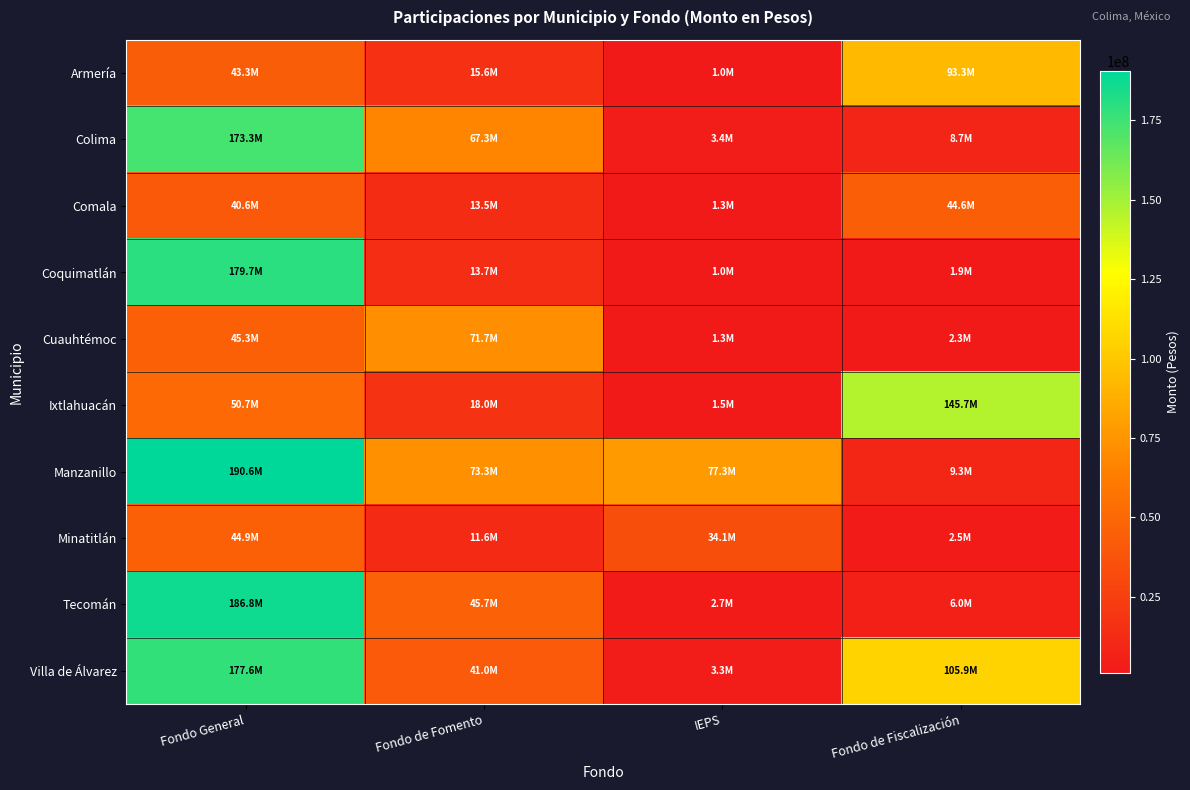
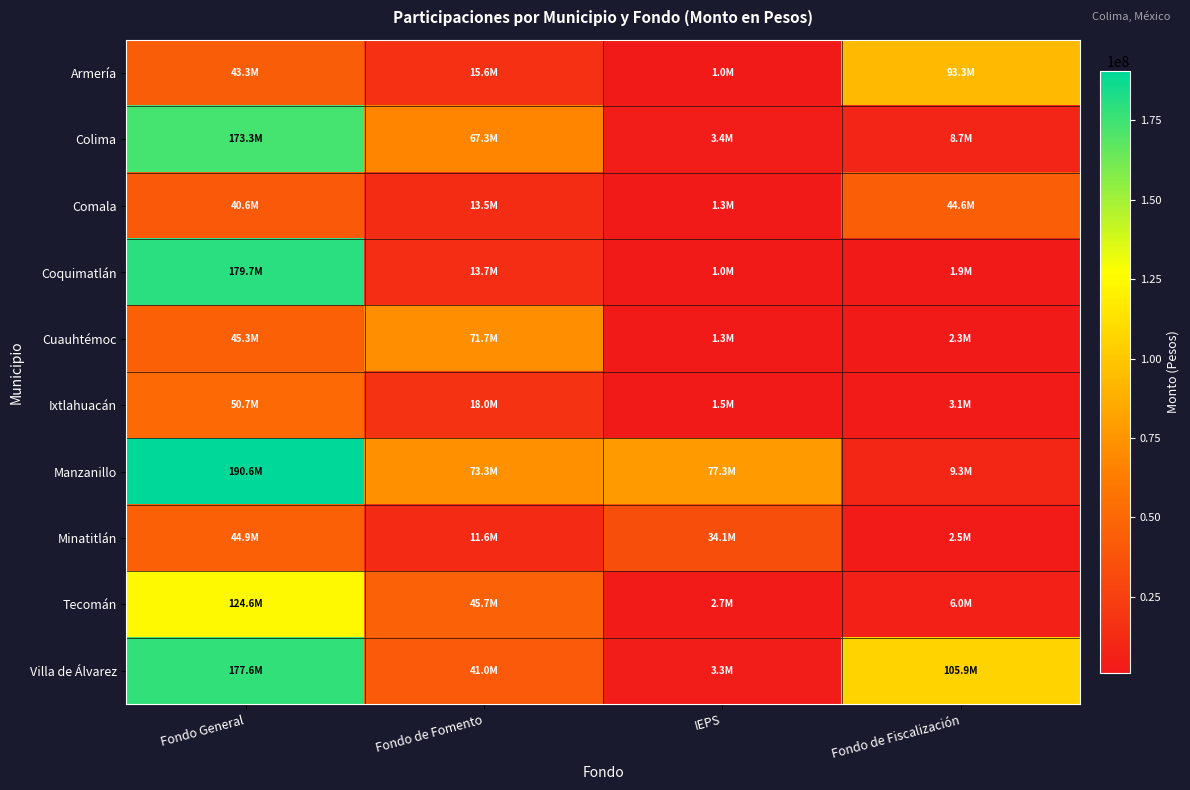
Ixtlahuacán, Fondo de Fiscalización: 145.7M -> 3.1M
Tecomán, Fondo General: 186.8M -> 124.6M
